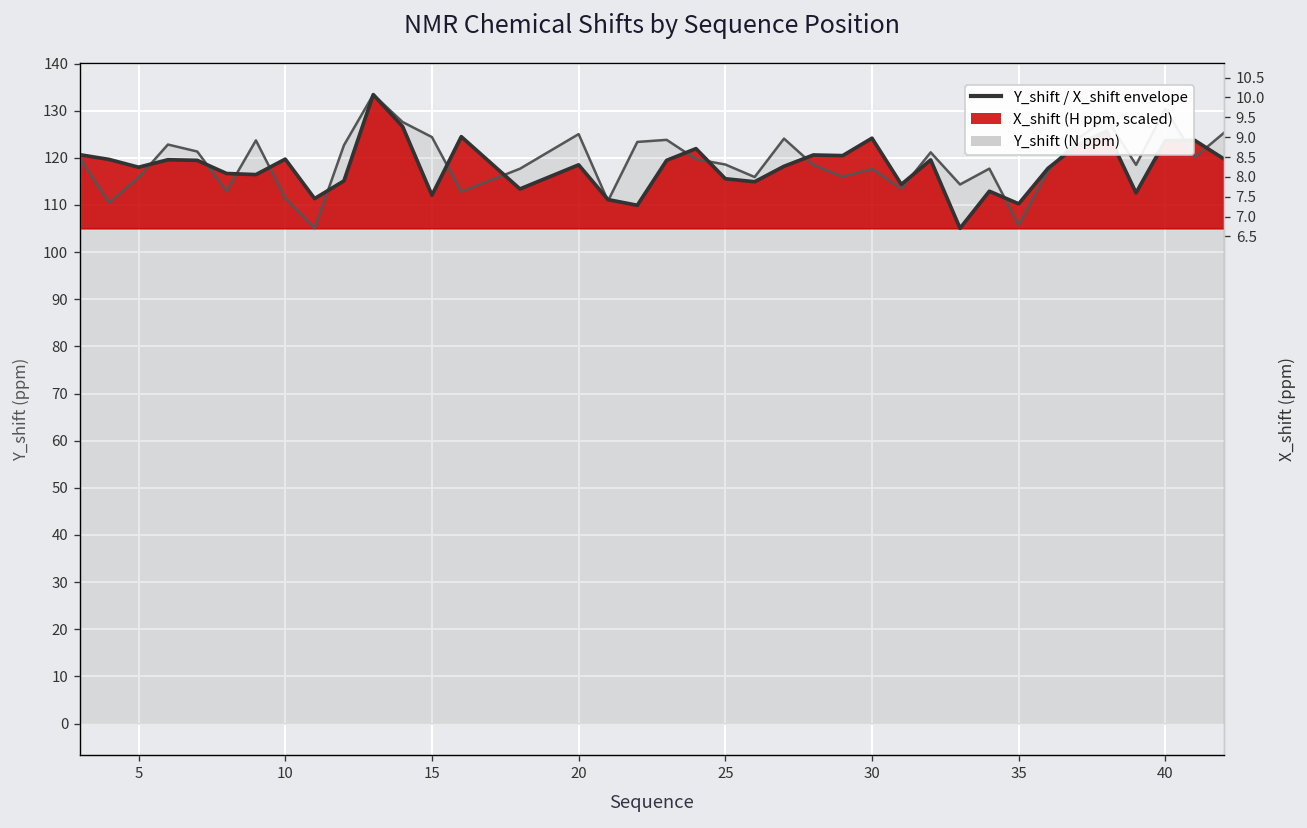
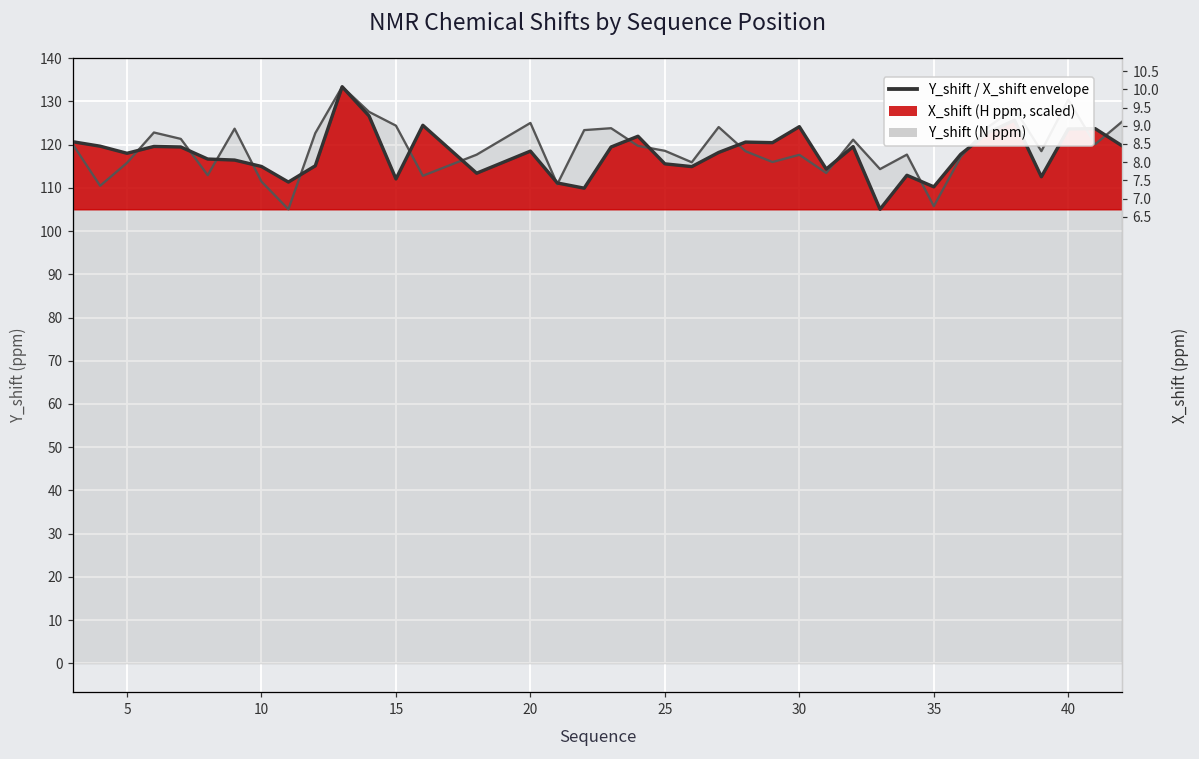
X_shift (H ppm, scaled), 10: 120 -> 115
